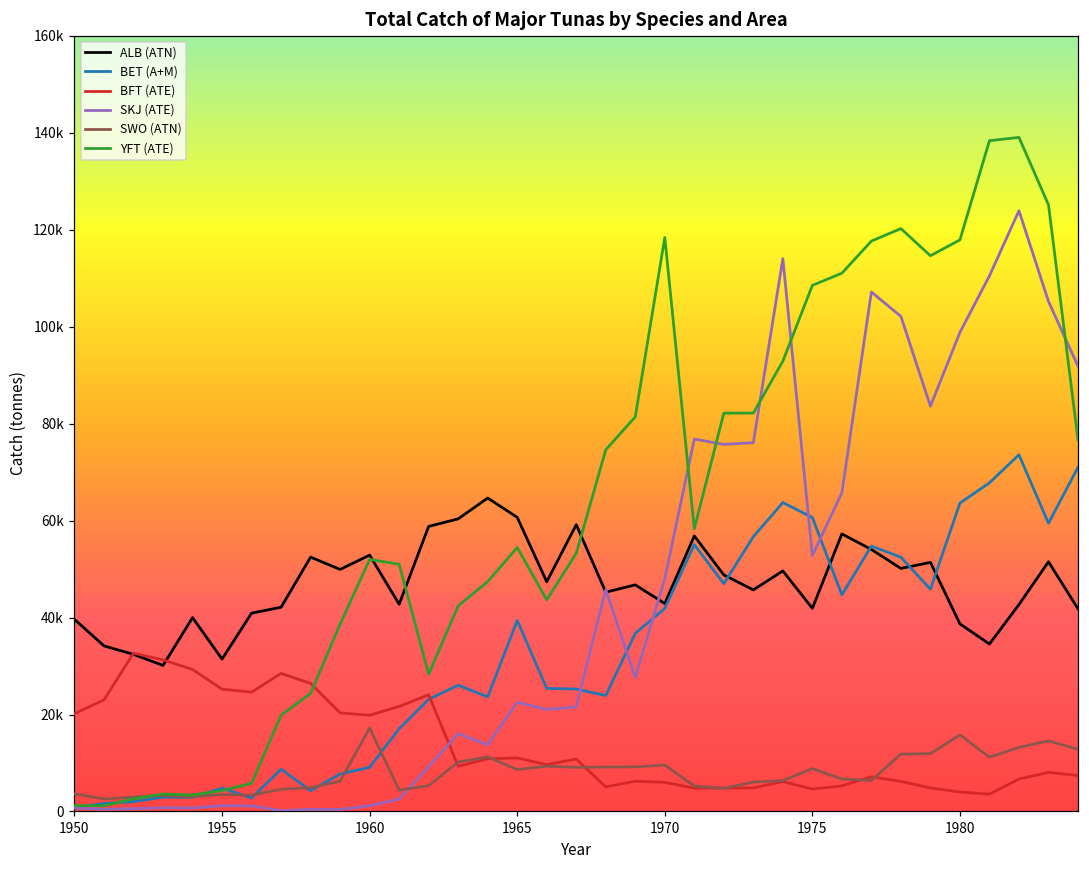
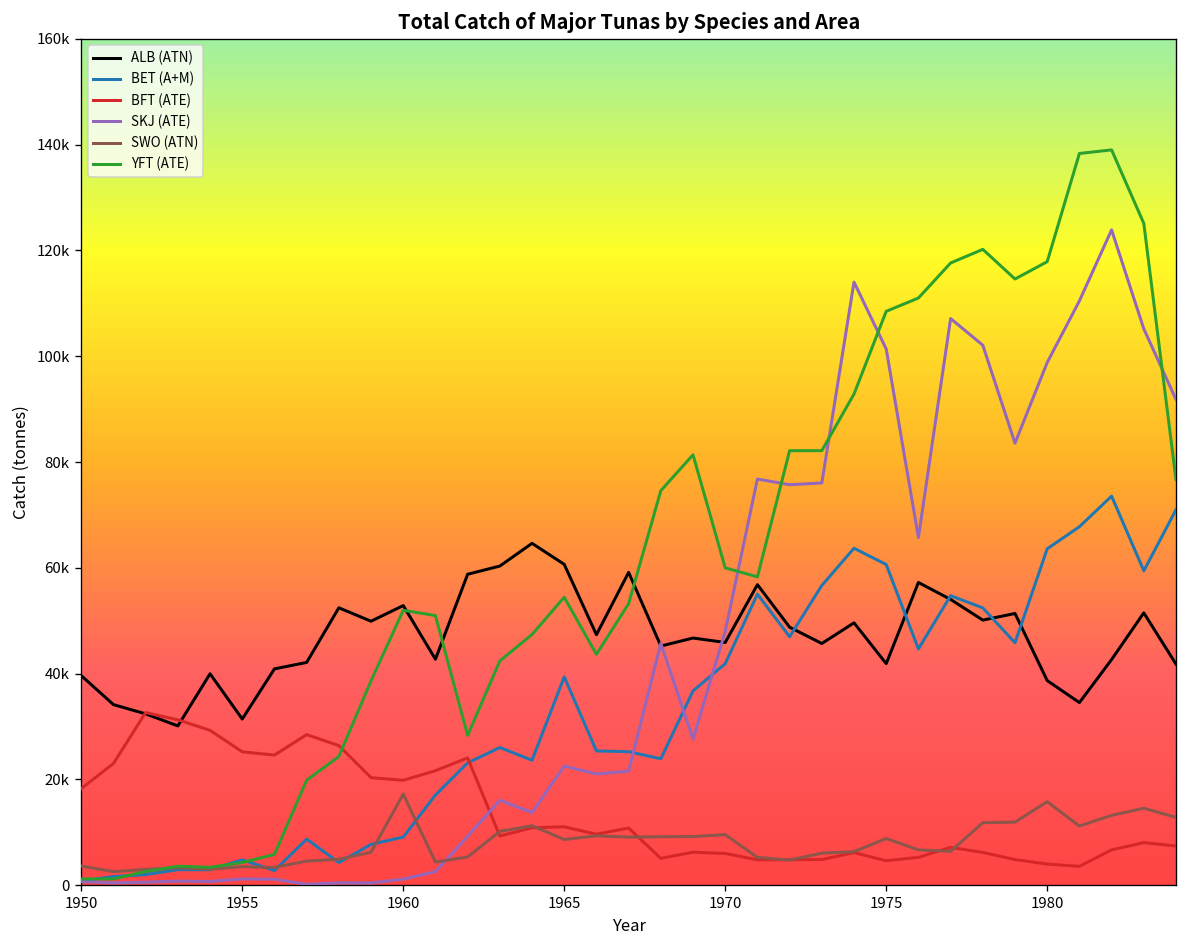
BFT (ATE), 1950: 20000 -> 18000
ALB (ATN), 1970: 43000 -> 46000
YFT (ATE), 1970: 118000 -> 60000
SKJ (ATE), 1975: 53000 -> 101000
